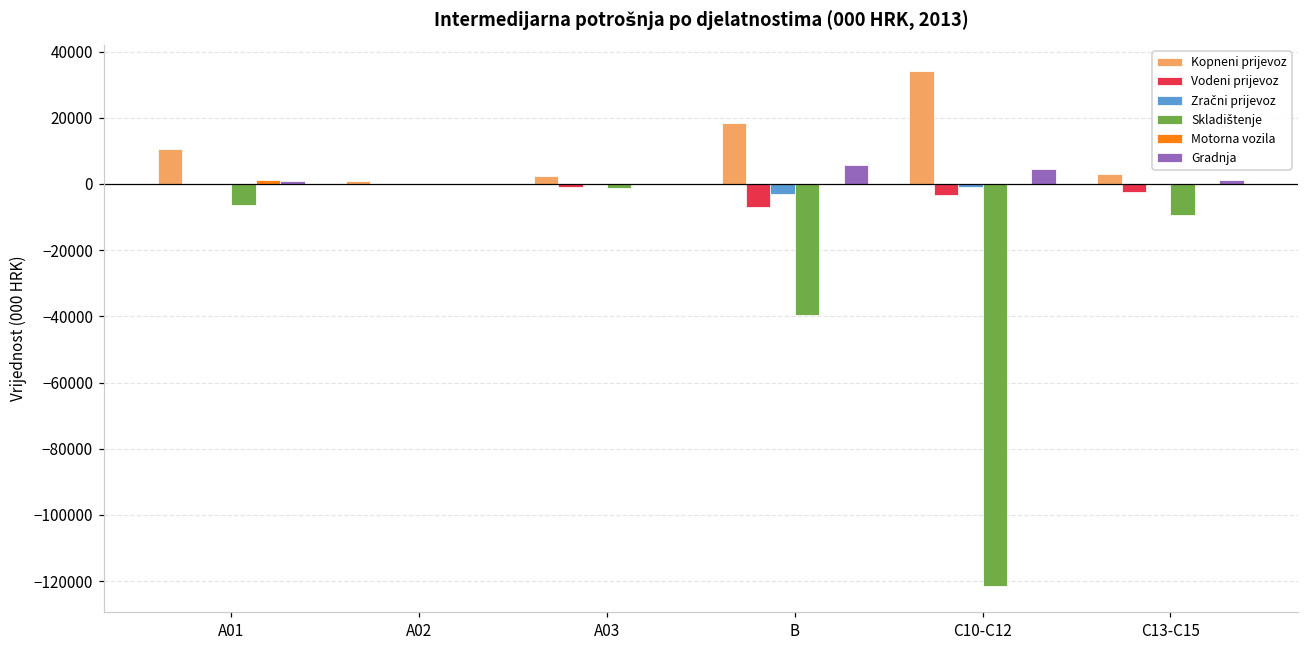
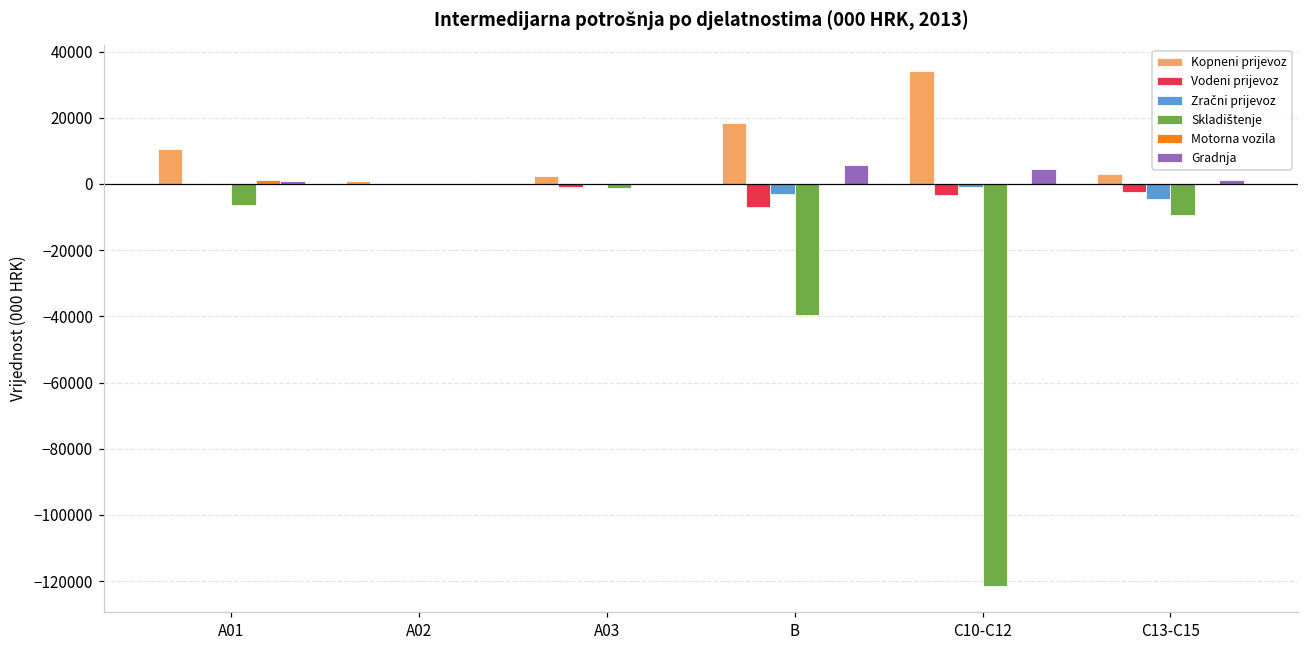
Zračni prijevoz, C13-C15: 0 -> -5000
